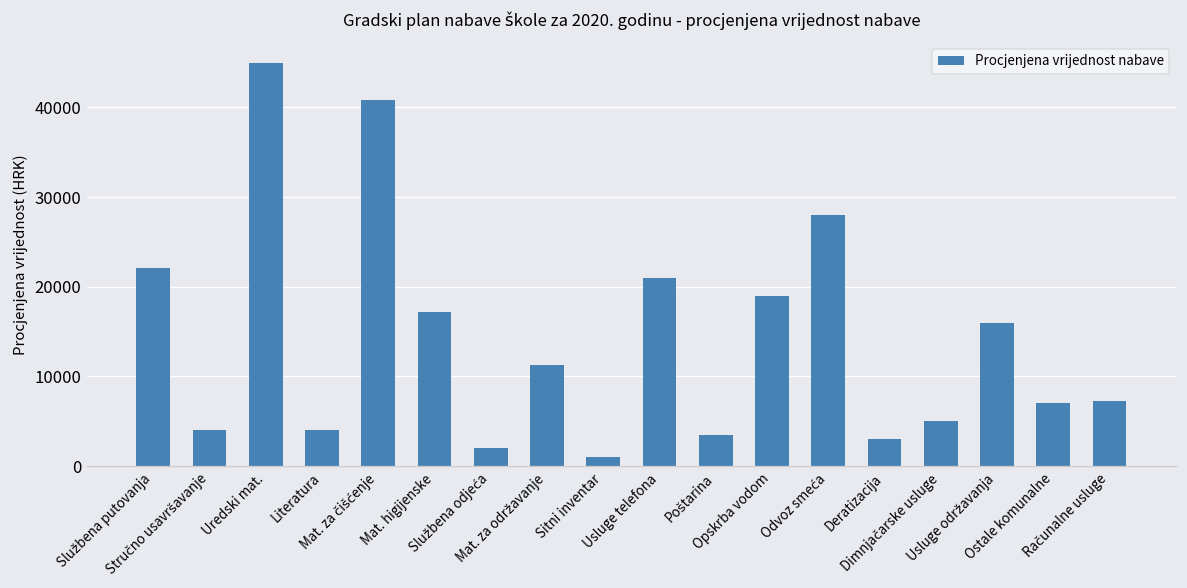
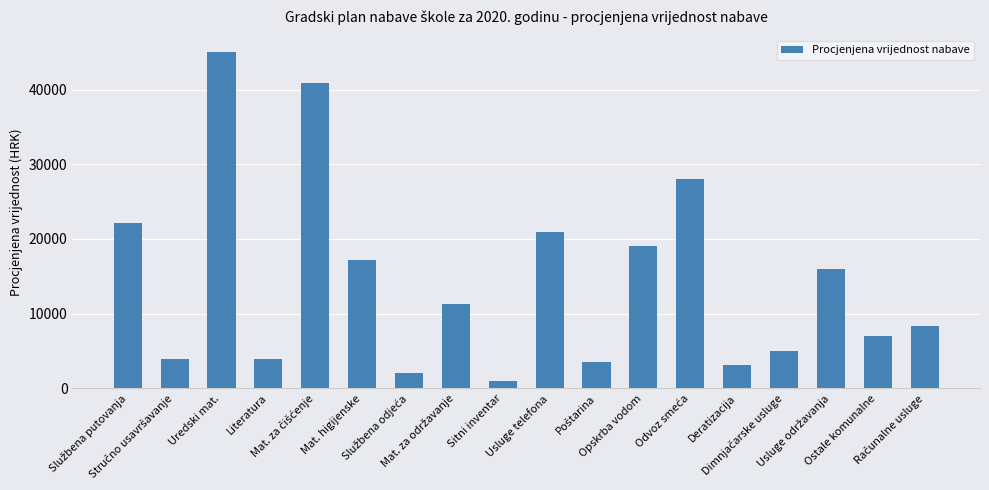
Računalne usluge: 7000 -> 8000
